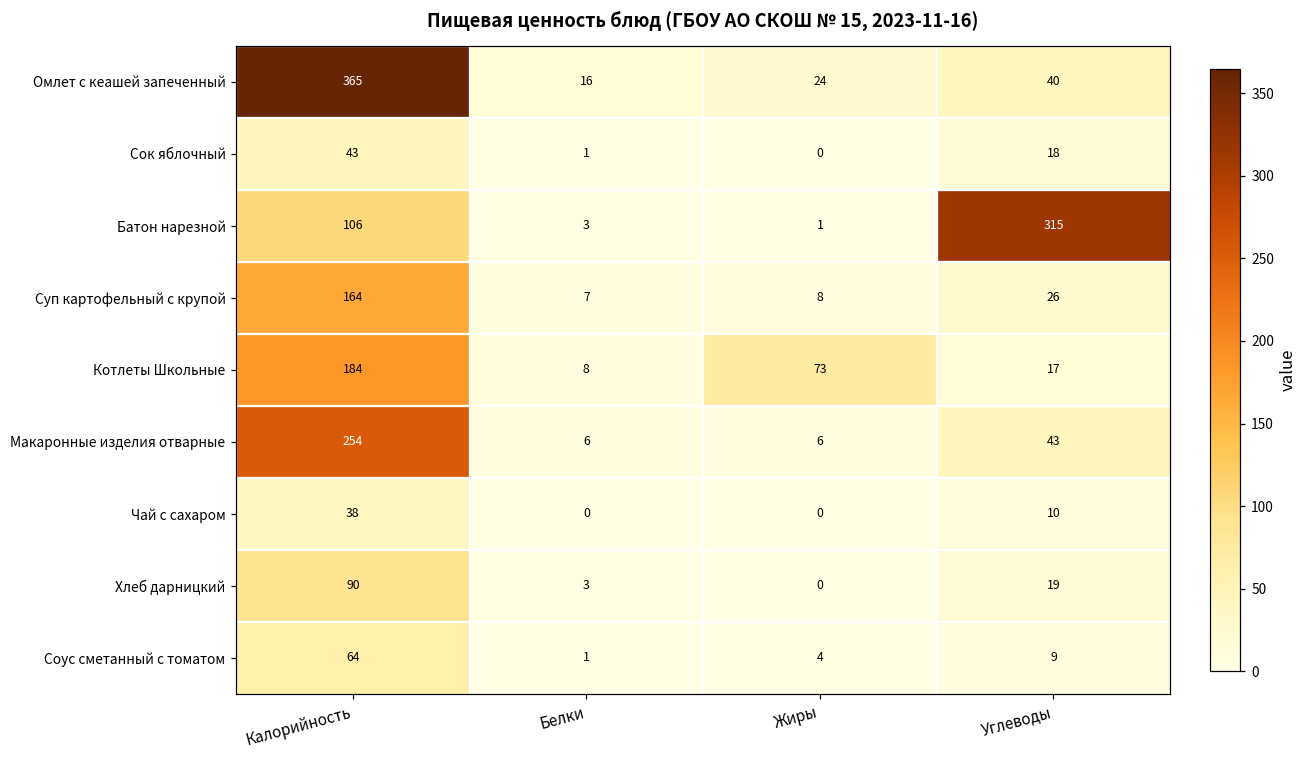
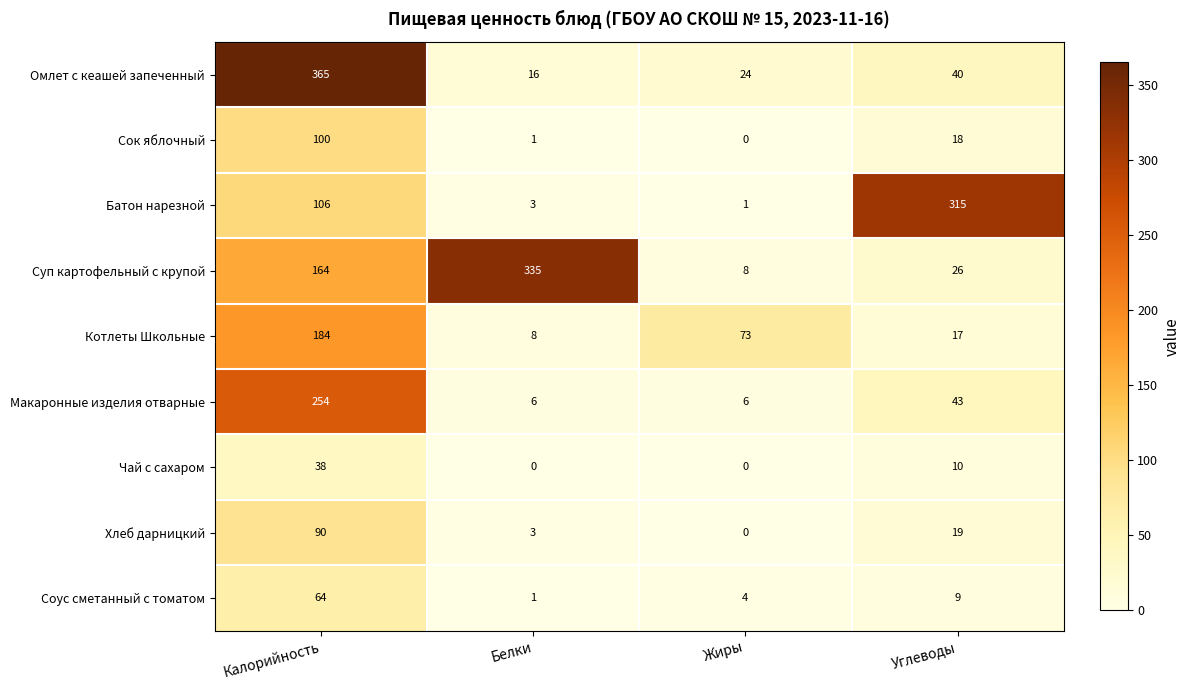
Сок яблочный, Калорийность: 43 -> 100
Суп картофельный с крупой, Белки: 7 -> 335
